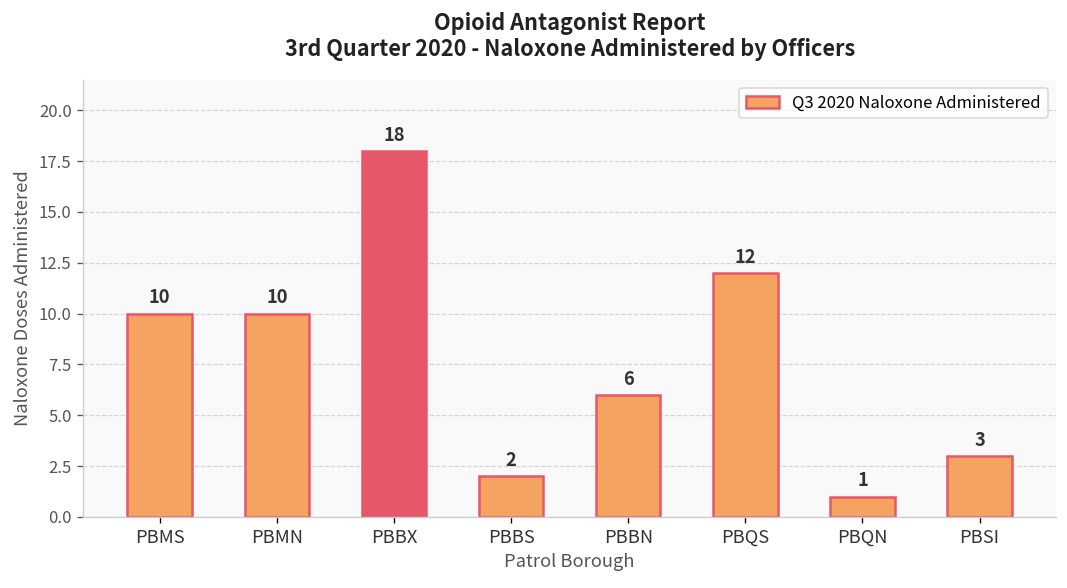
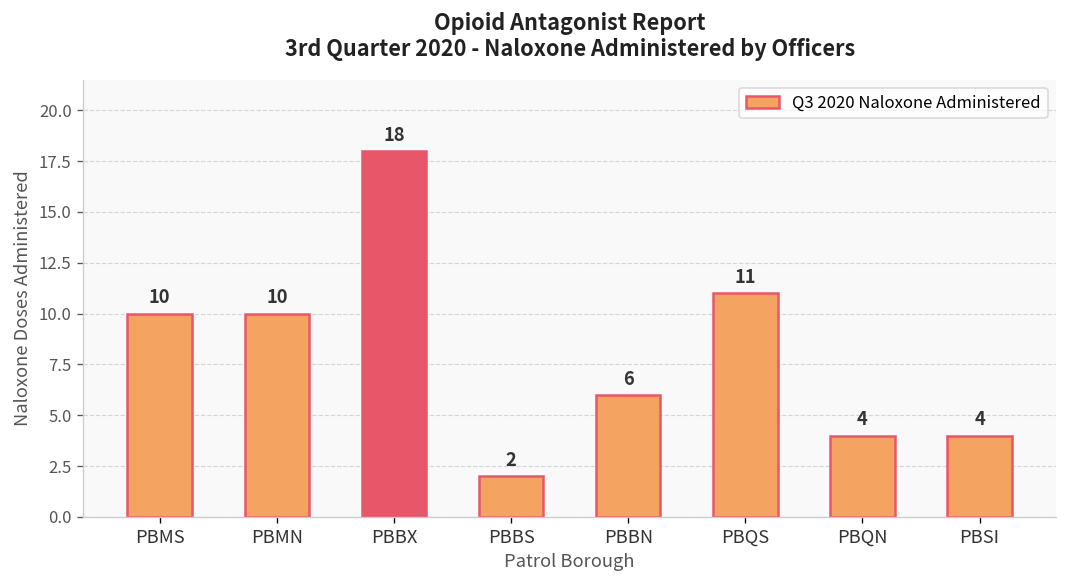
PBQS: 12 -> 11
PBQN: 1 -> 4
PBSI: 3 -> 4
